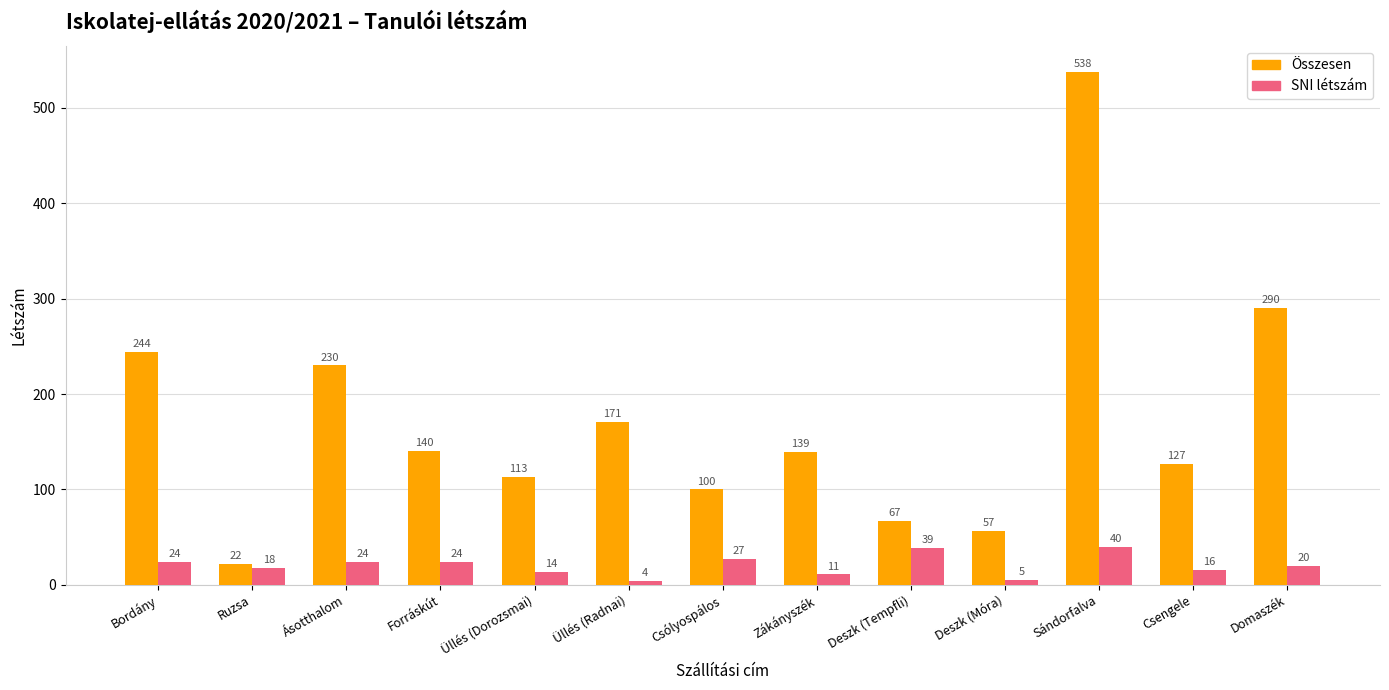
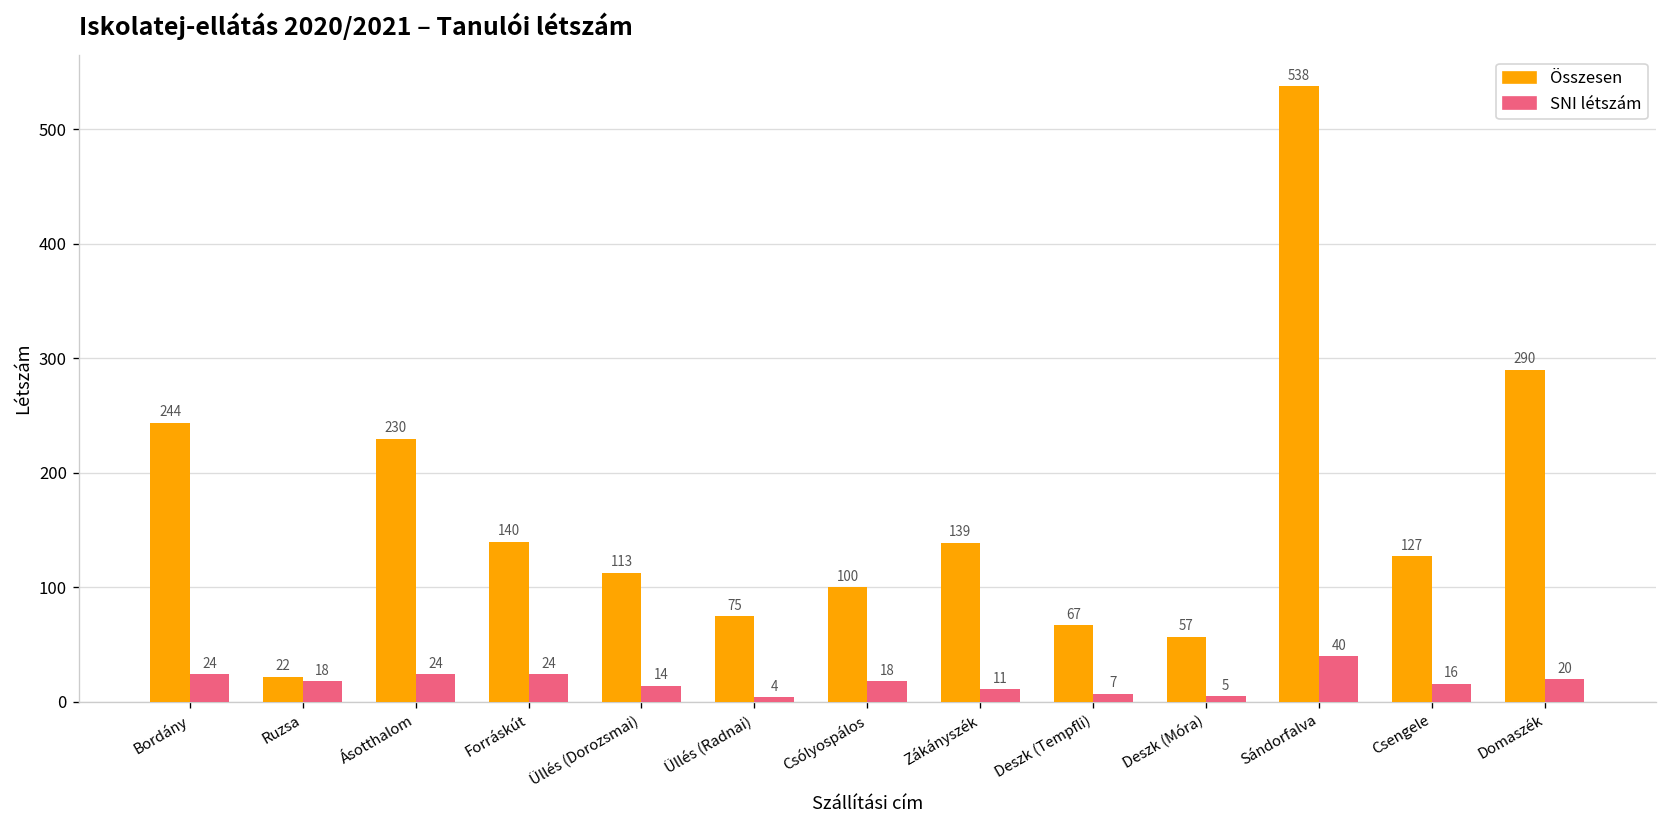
Összesen, Üllés (Radnai): 171 -> 75
SNI létszám, Csólyospálos: 27 -> 18
SNI létszám, Deszk (Tempfli): 39 -> 7
